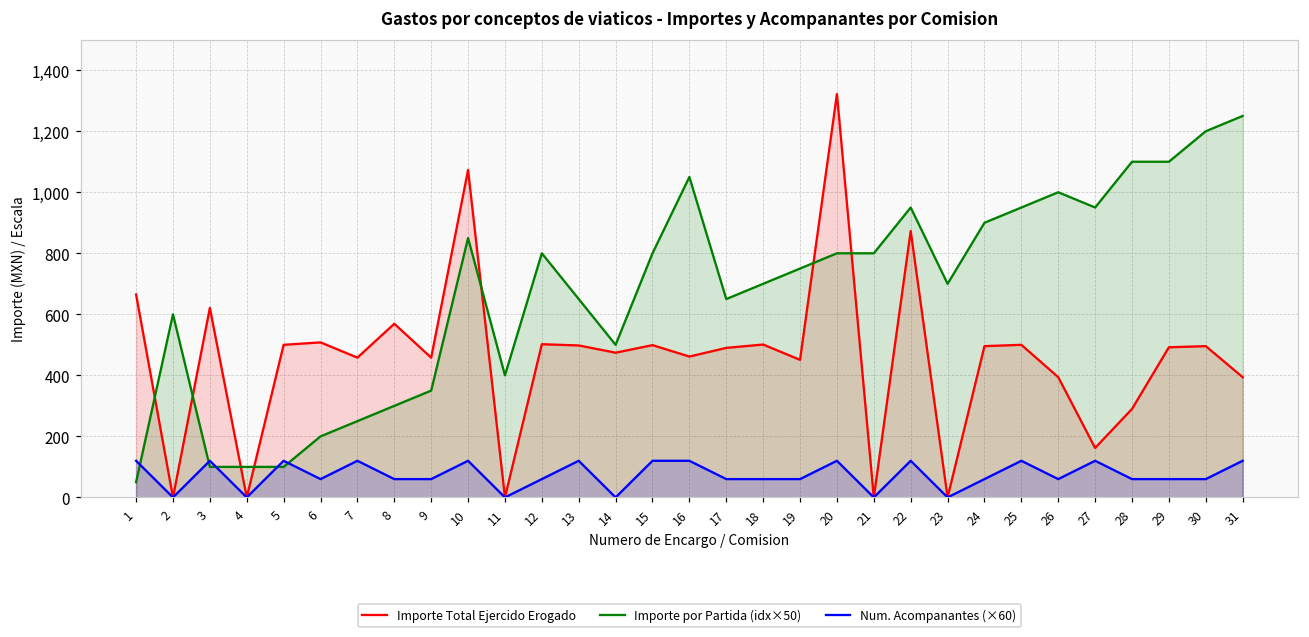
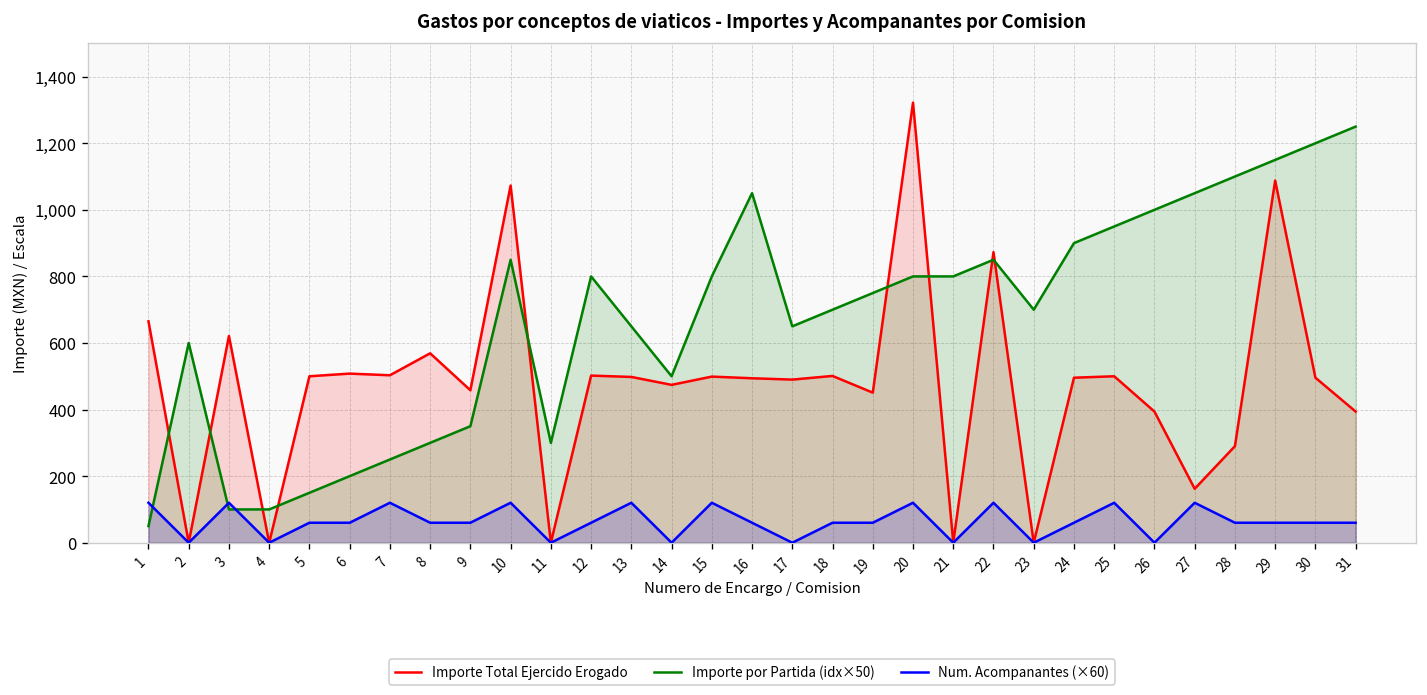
Importe por Partida (idx×50), 5: 100 -> 150
Num. Acompanantes (×60), 5: 120 -> 60
Importe Total Ejercido Erogado, 7: 460 -> 500
Importe por Partida (idx×50), 11: 400 -> 300
Importe Total Ejercido Erogado, 16: 460 -> 490
Num. Acompanantes (×60), 16: 120 -> 60
Num. Acompanantes (×60), 17: 60 -> 0
Importe por Partida (idx×50), 22: 950 -> 850
Num. Acompanantes (×60), 26: 60 -> 0
Importe por Partida (idx×50), 27: 950 -> 1,050
Importe Total Ejercido Erogado, 29: 490 -> 1,090
Importe por Partida (idx×50), 29: 1,100 -> 1,150
Num. Acompanantes (×60), 31: 120 -> 60
